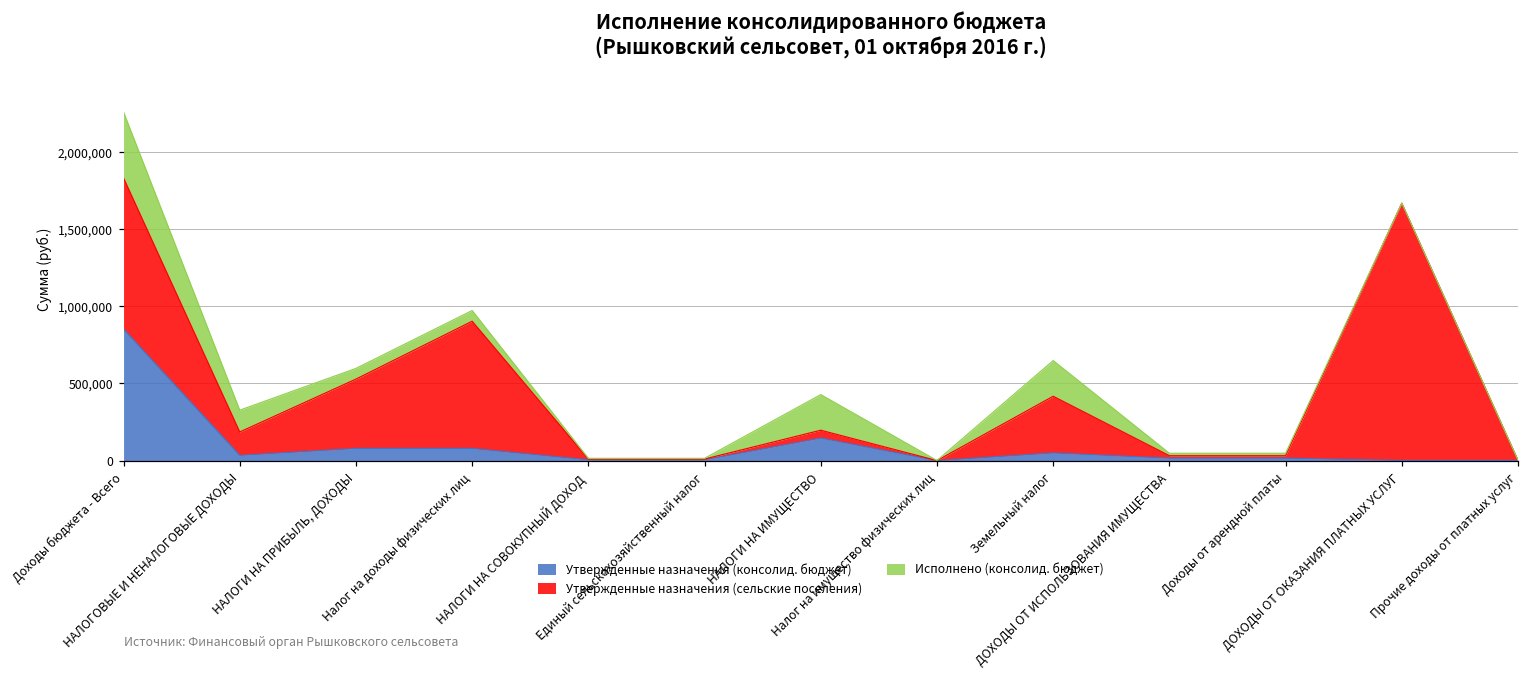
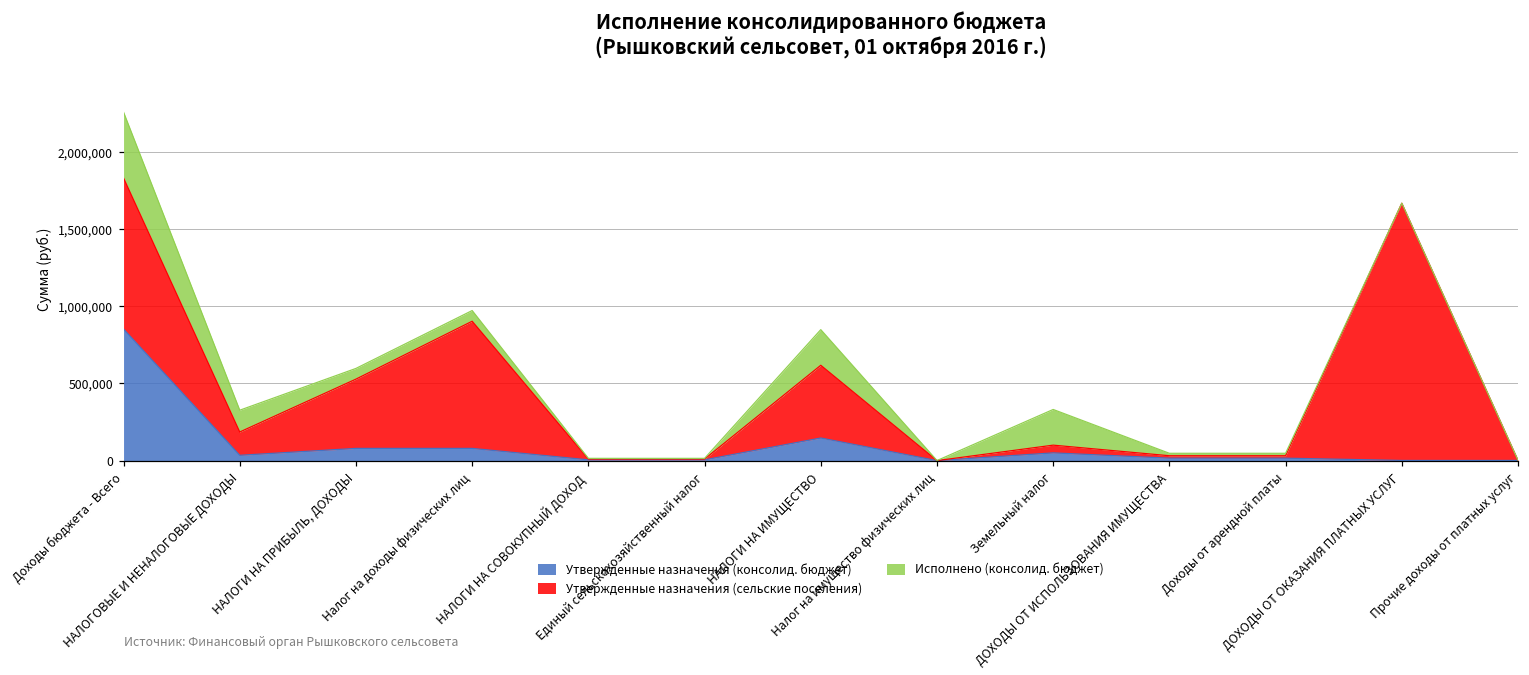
Утвержденные назначения (сельские поселения), НАЛОГИ НА ИМУЩЕСТВО: 50,000 -> 470,000
Утвержденные назначения (сельские поселения), Земельный налог: 370,000 -> 50,000
